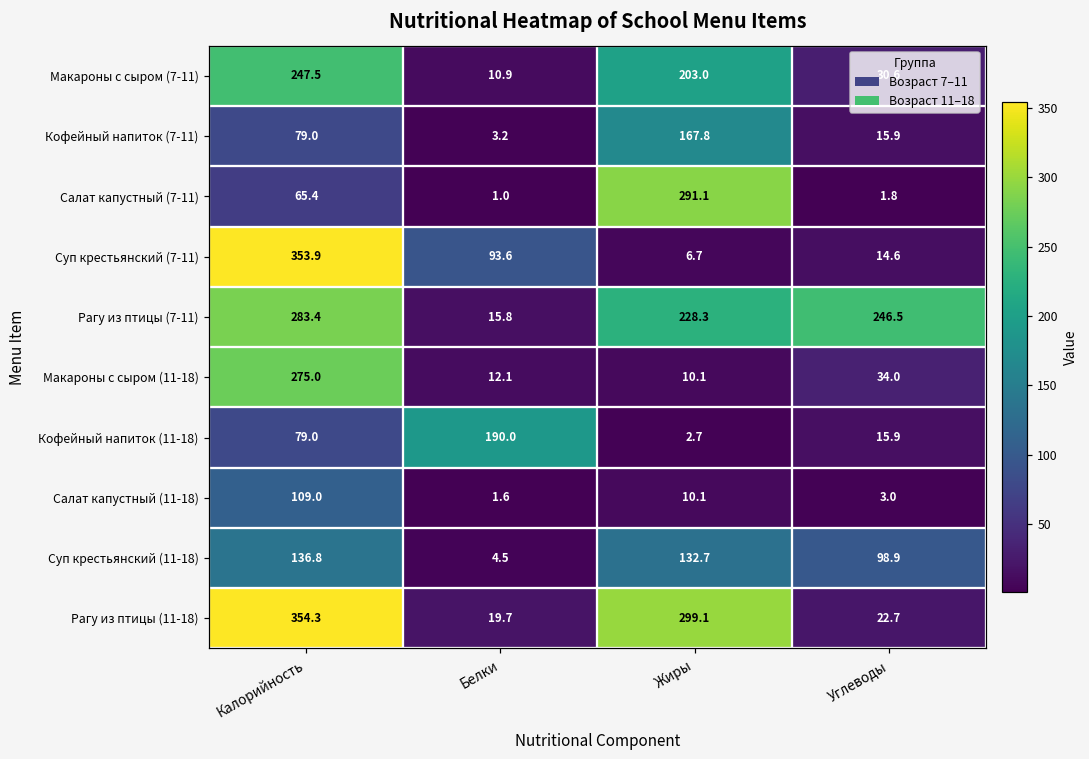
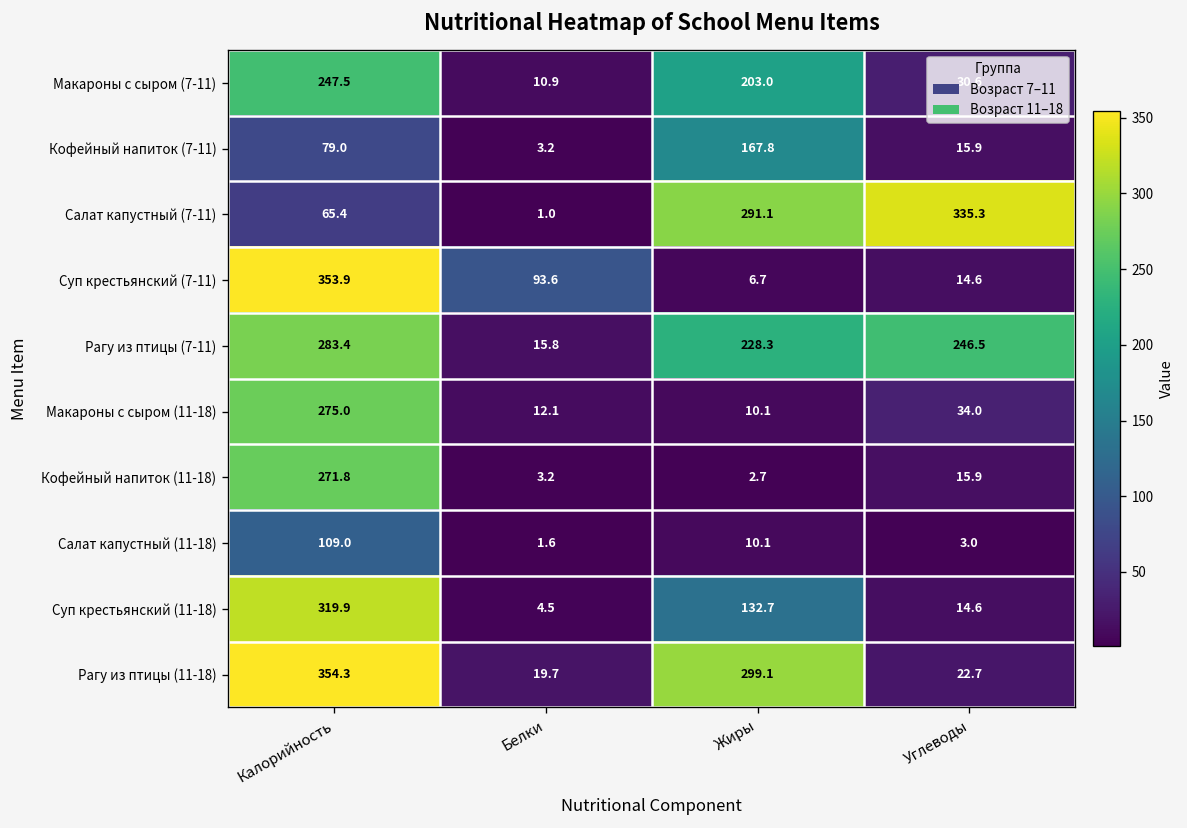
Салат капустный (7-11), Углеводы: 1.8 -> 335.3
Кофейный напиток (11-18), Калорийность: 79.0 -> 271.8
Кофейный напиток (11-18), Белки: 190.0 -> 3.2
Суп крестьянский (11-18), Калорийность: 136.8 -> 319.9
Суп крестьянский (11-18), Углеводы: 98.9 -> 14.6
